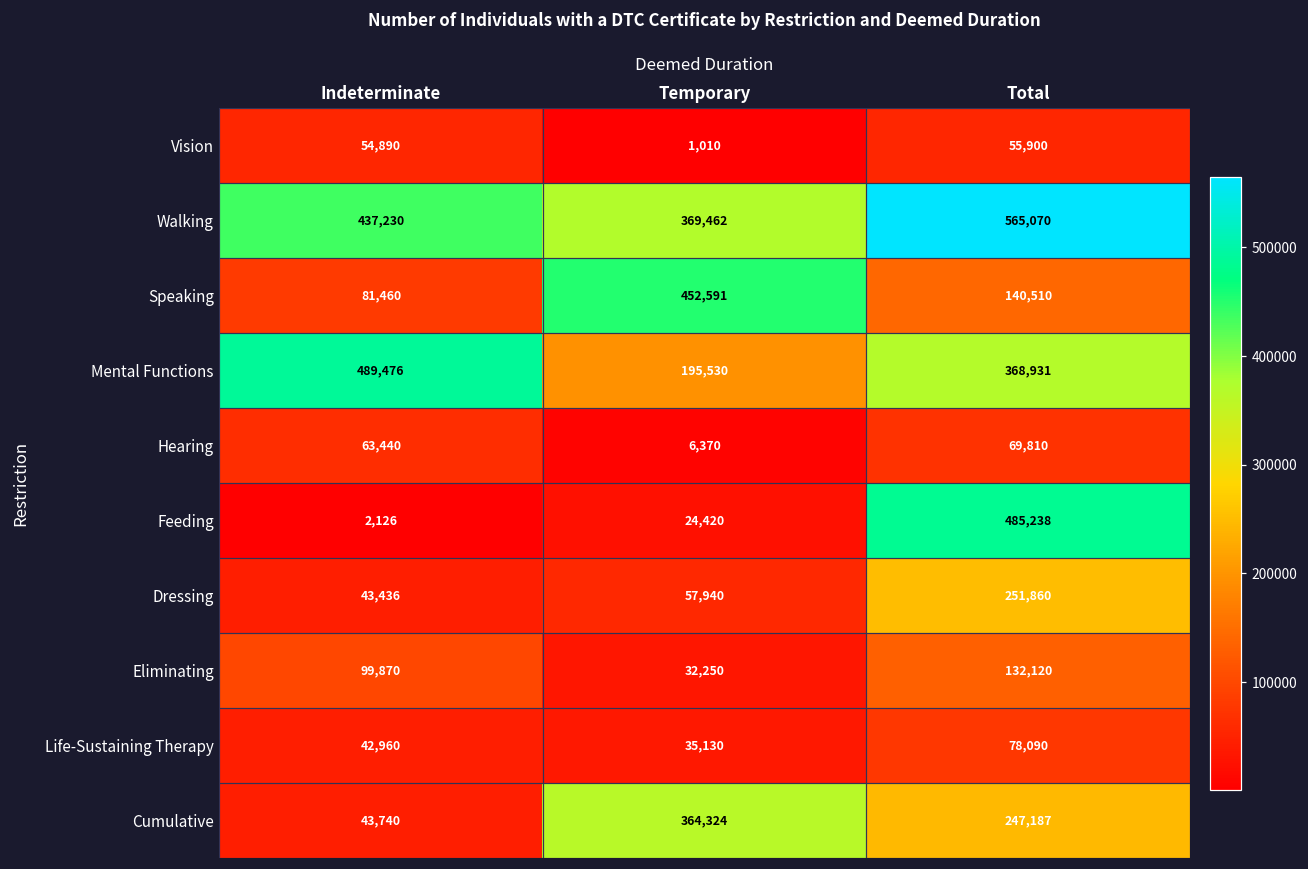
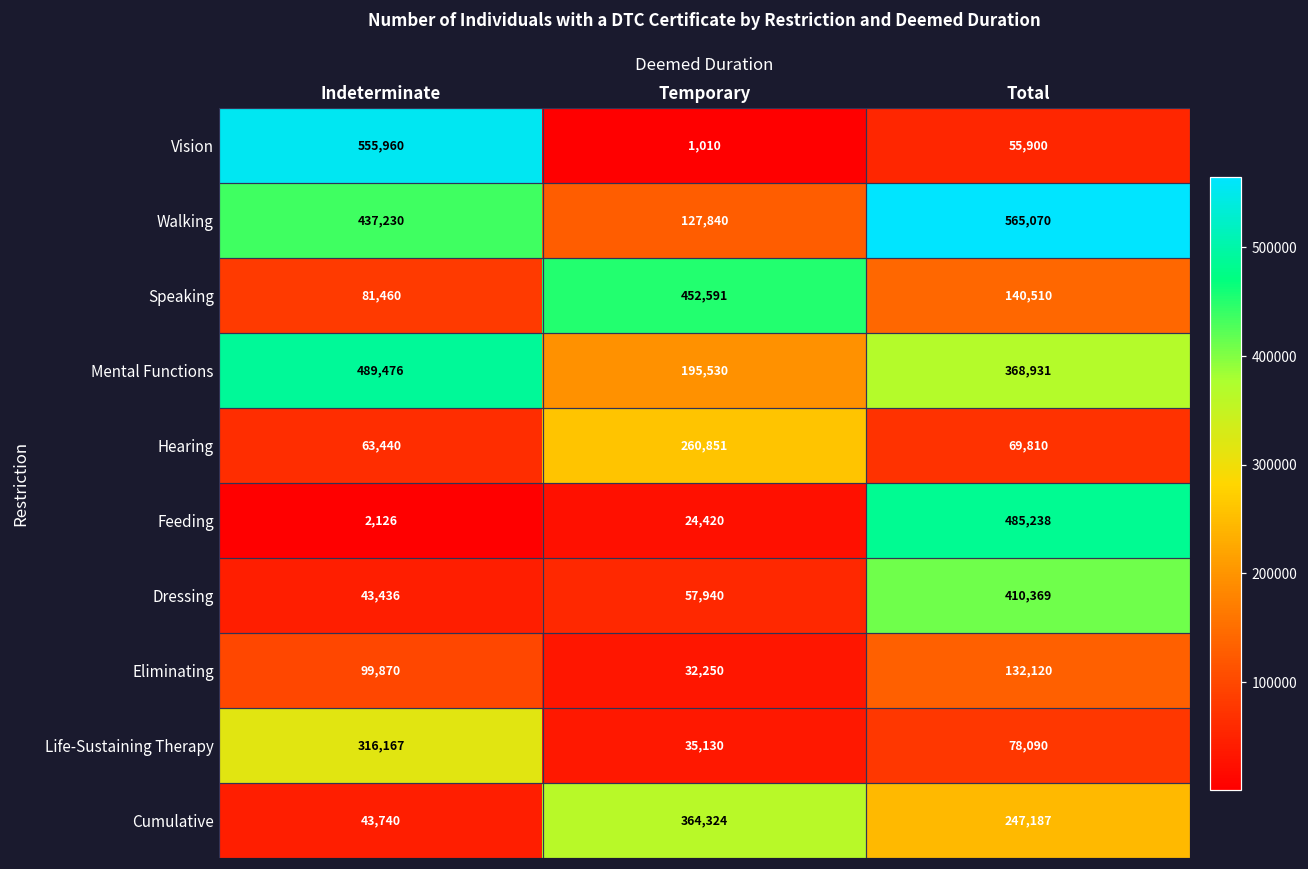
Vision, Indeterminate: 54,890 -> 555,960
Walking, Temporary: 369,462 -> 127,840
Hearing, Temporary: 6,370 -> 260,851
Dressing, Total: 251,860 -> 410,369
Life-Sustaining Therapy, Indeterminate: 42,960 -> 316,167
